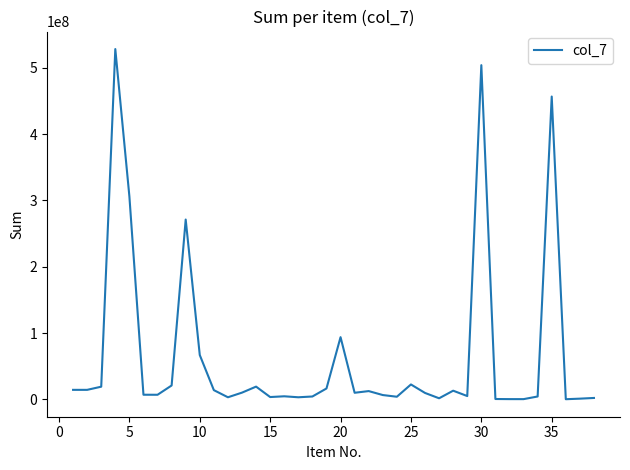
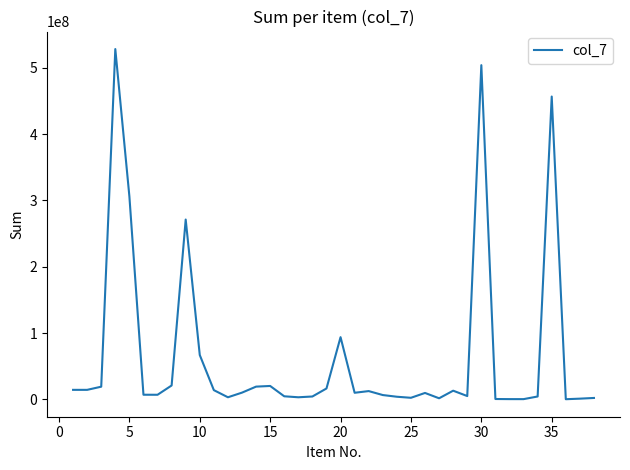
15: 0 -> 20000000
25: 20000000 -> 0
